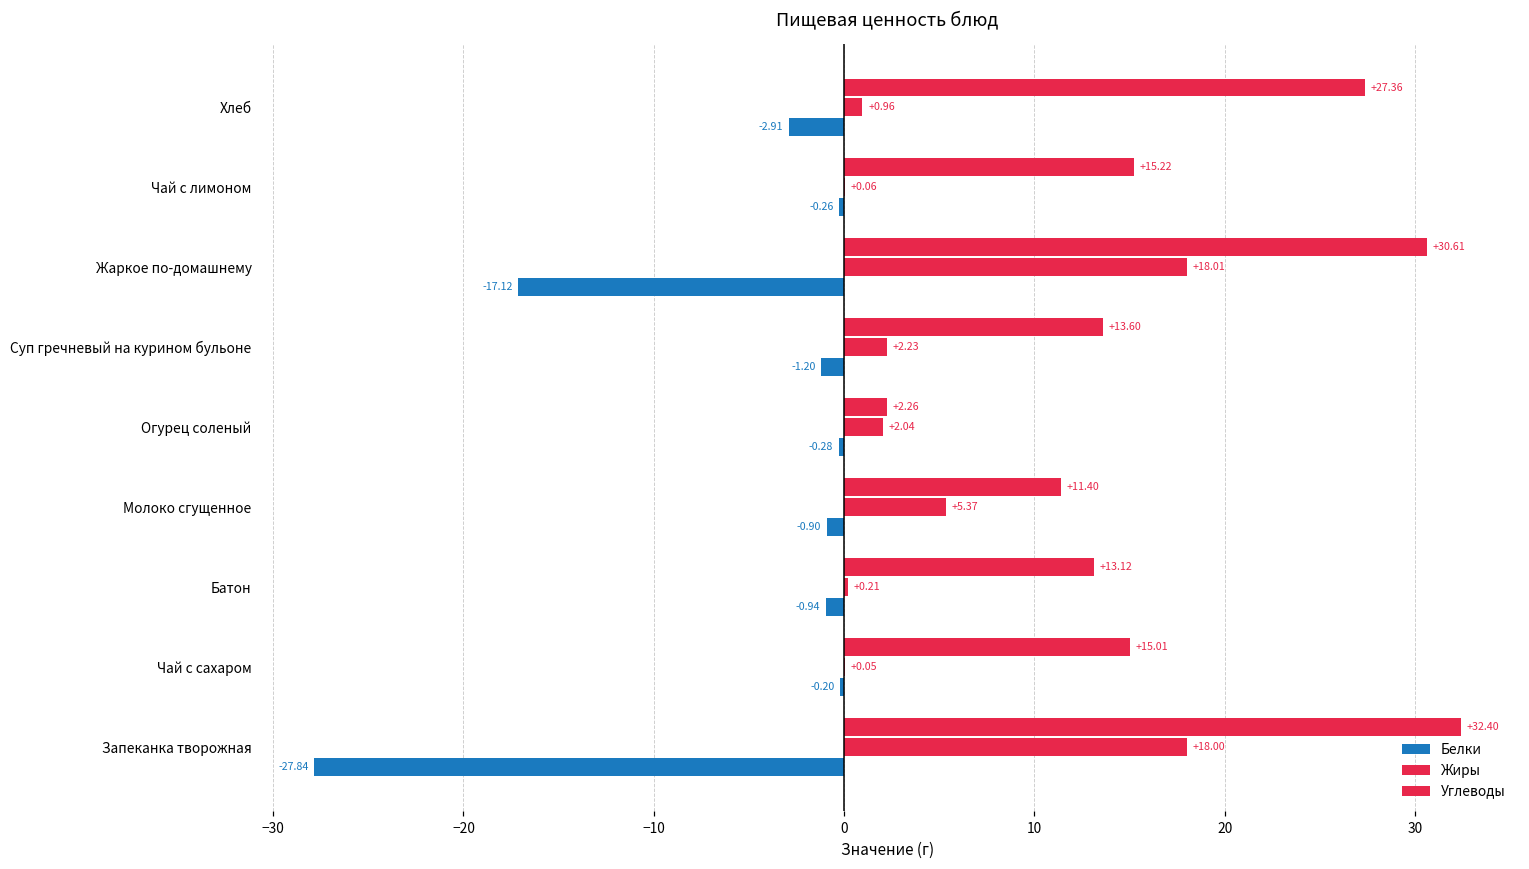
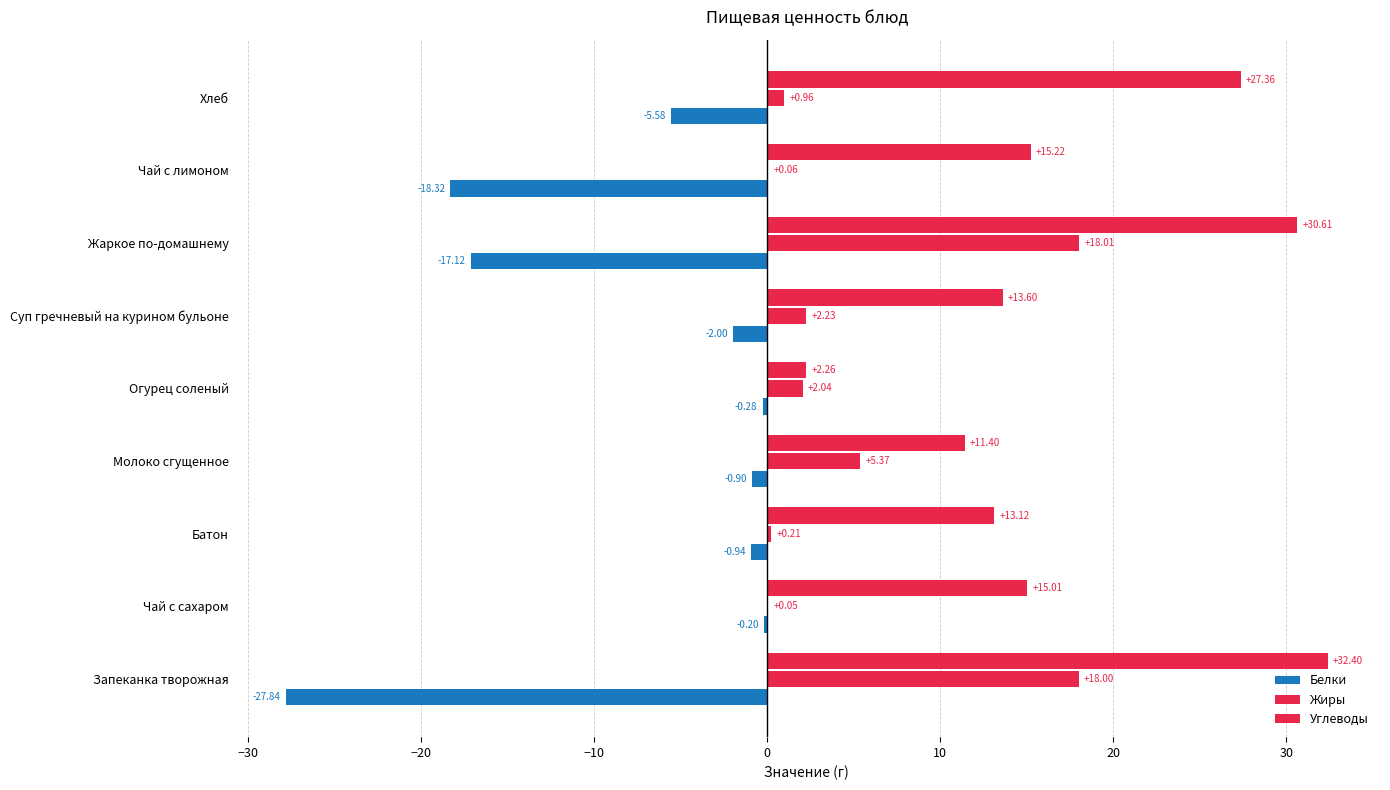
Белки, Хлеб: -2.91 -> -5.58
Белки, Чай с лимоном: -0.26 -> -18.32
Белки, Суп гречневый на курином бульоне: -1.20 -> -2.00
